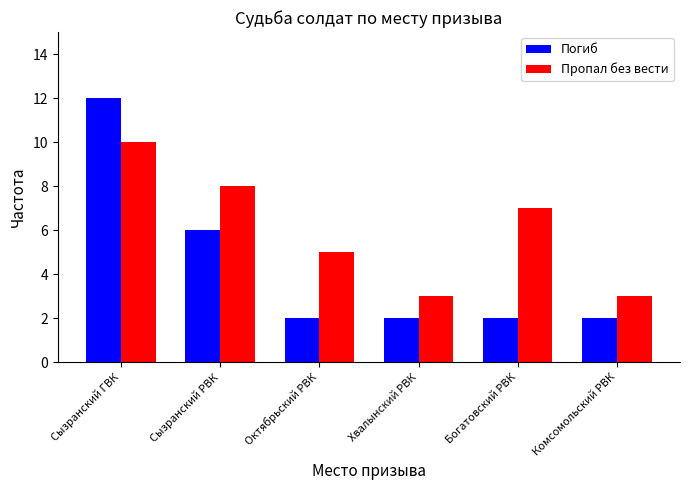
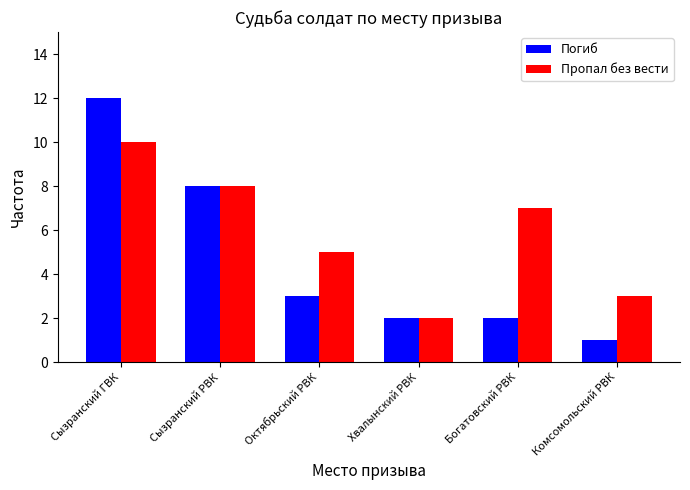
Погиб, Сызранский РВК: 6 -> 8
Погиб, Октябрьский РВК: 2 -> 3
Пропал без вести, Хвалынский РВК: 3 -> 2
Погиб, Комсомольский РВК: 2 -> 1
